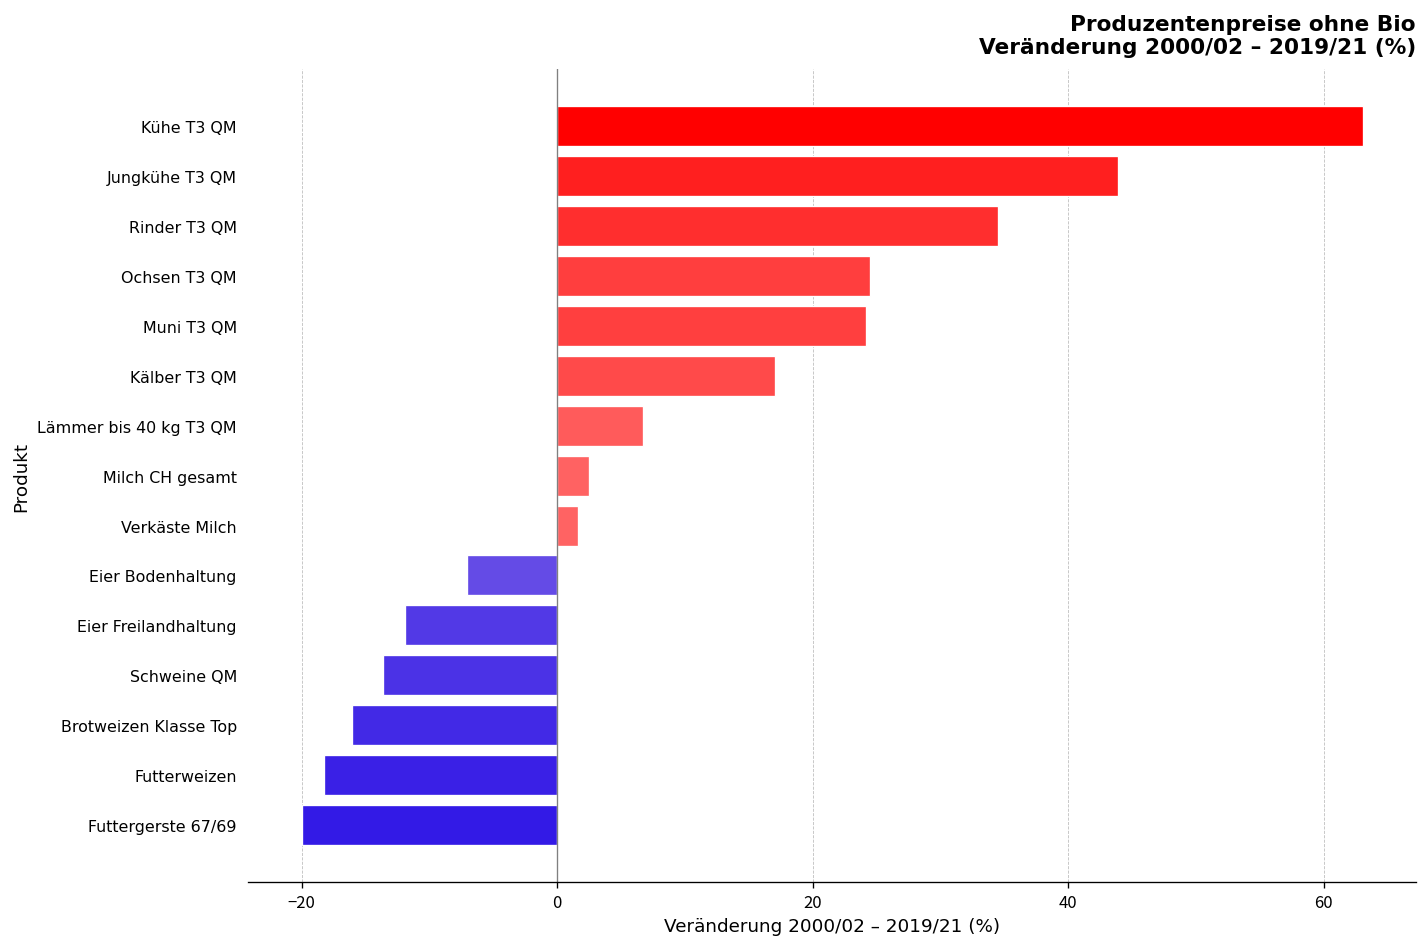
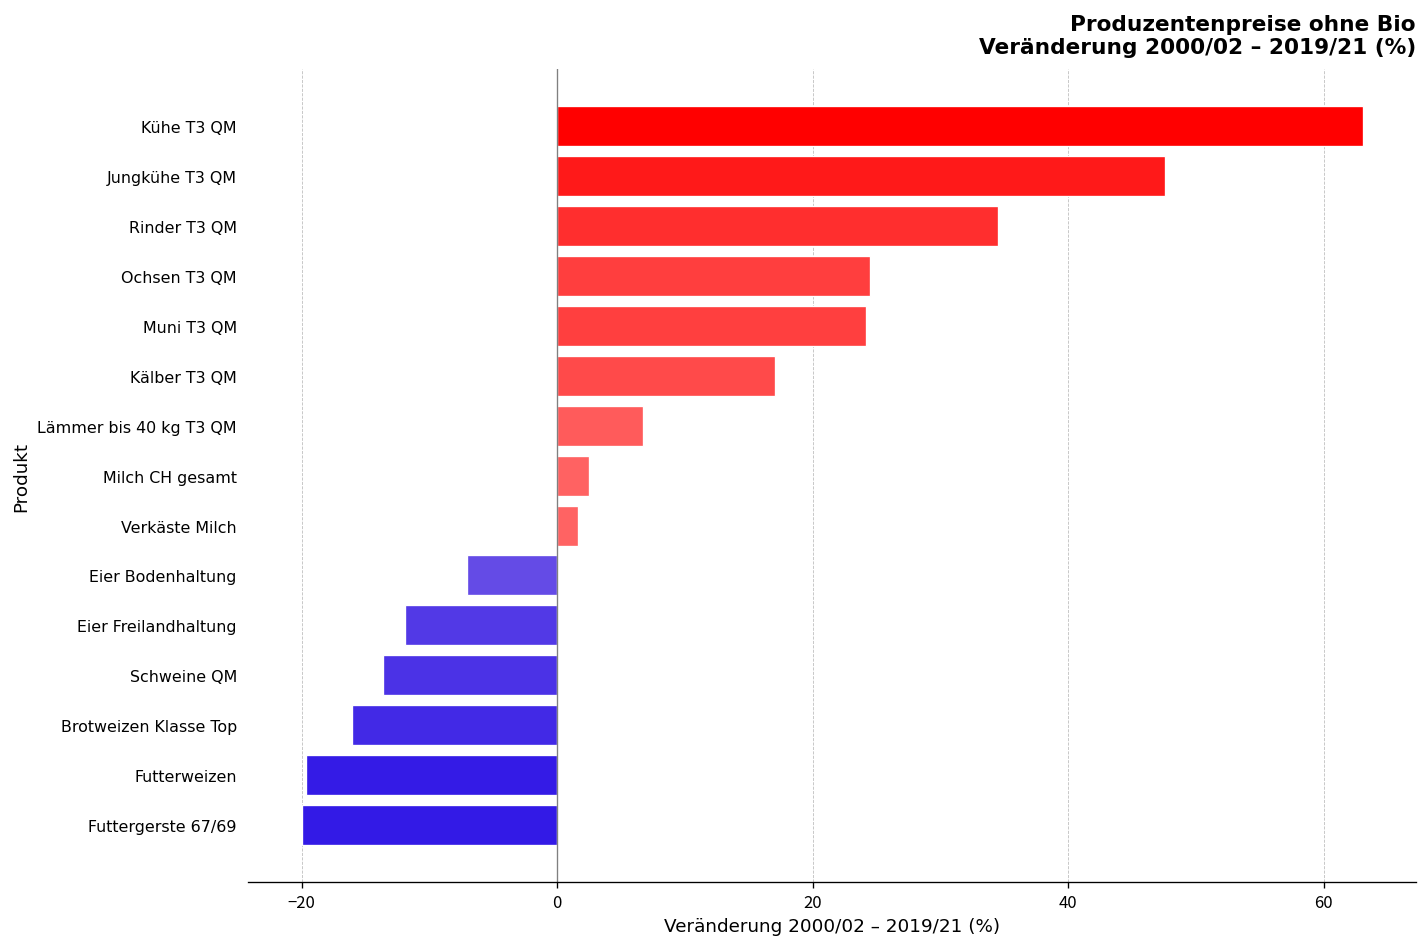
Jungkühe T3 QM: 43.9 -> 47.6
Futterweizen: -18.2 -> -19.6
